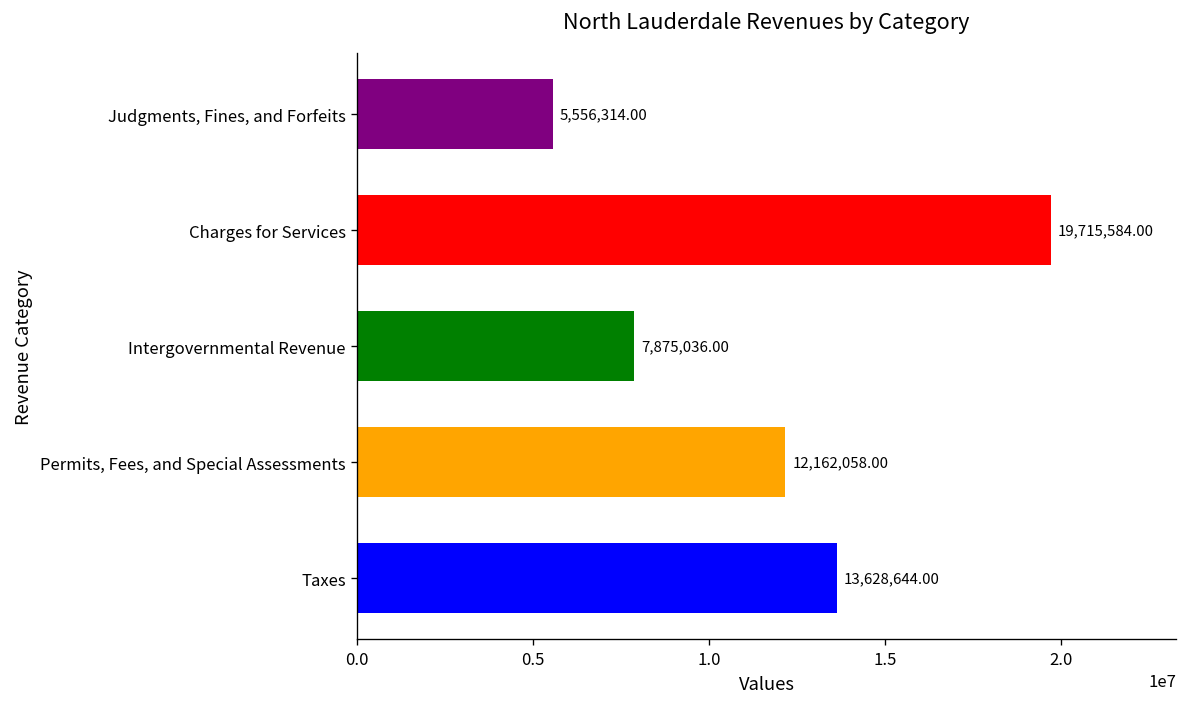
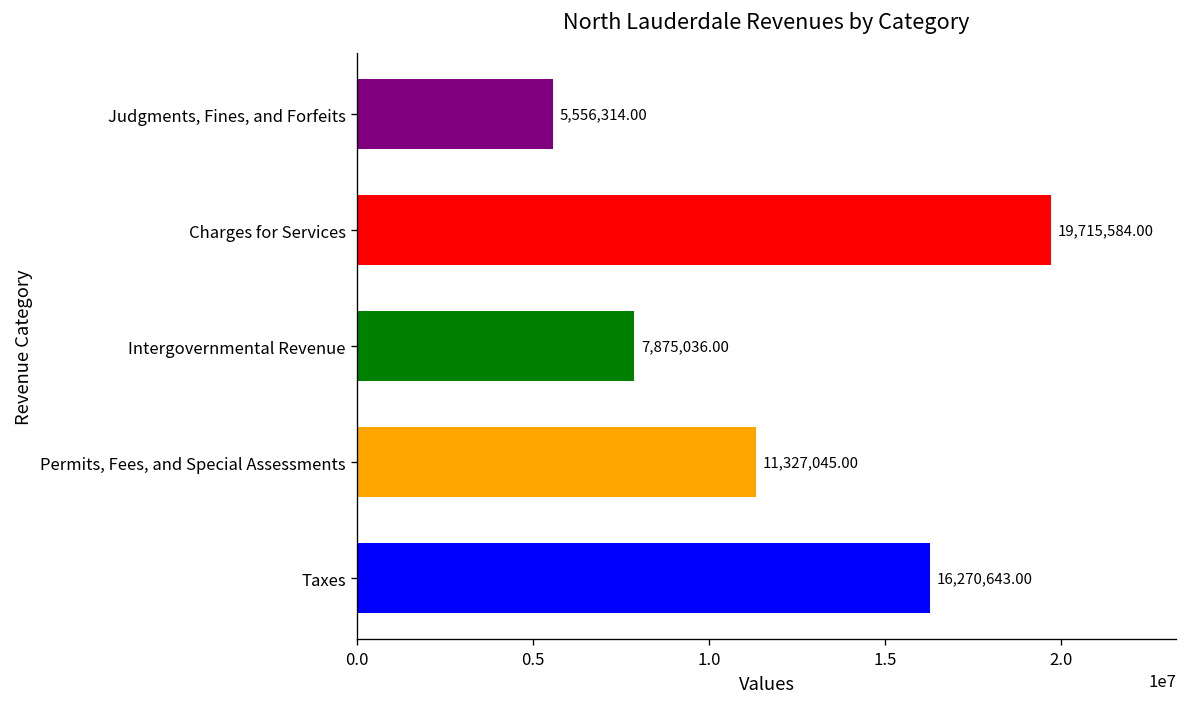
Permits, Fees, and Special Assessments: 12,162,058.00 -> 11,327,045.00
Taxes: 13,628,644.00 -> 16,270,643.00
